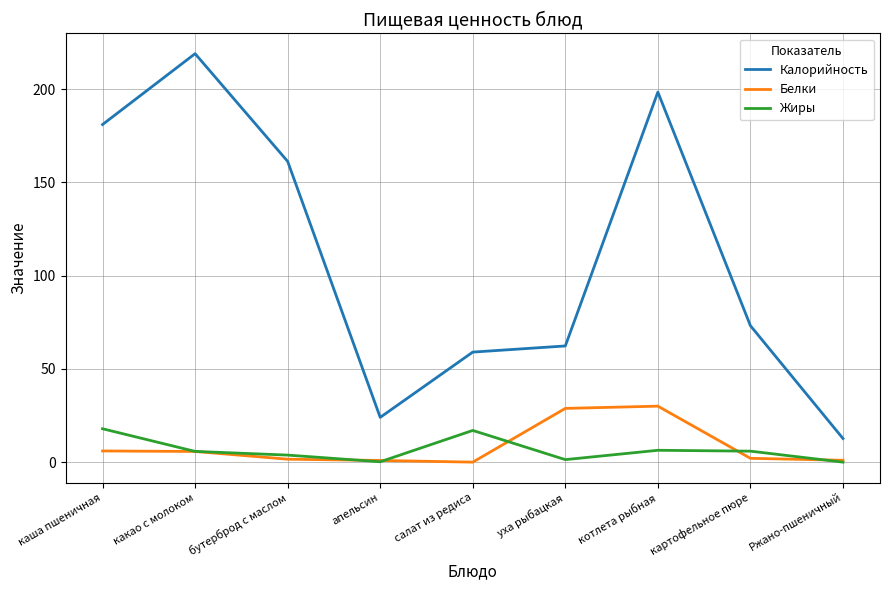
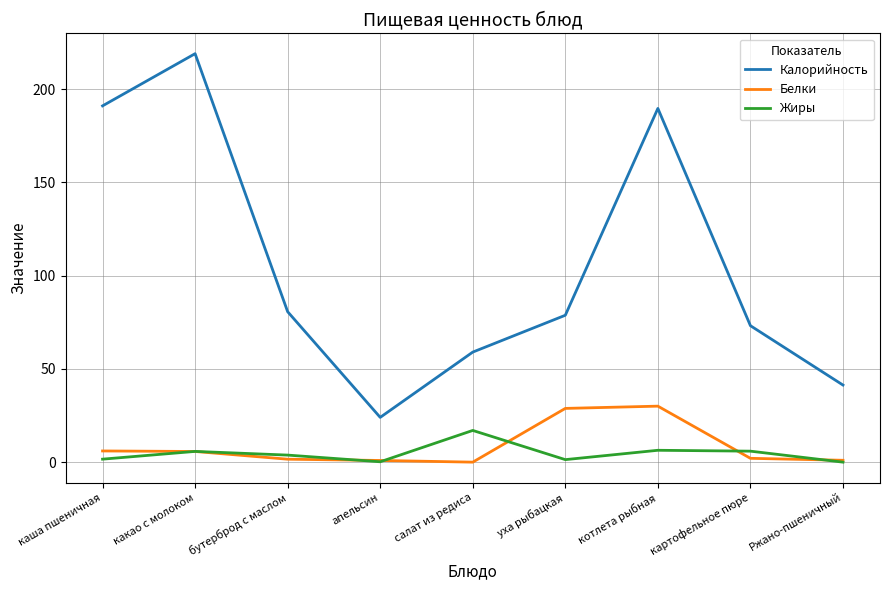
Калорийность, каша пшеничная: 181 -> 191
Жиры, каша пшеничная: 18 -> 2
Калорийность, бутерброд с маслом: 161 -> 81
Калорийность, уха рыбацкая: 62 -> 79
Калорийность, котлета рыбная: 198 -> 190
Калорийность, Ржано-пшеничный: 13 -> 41
